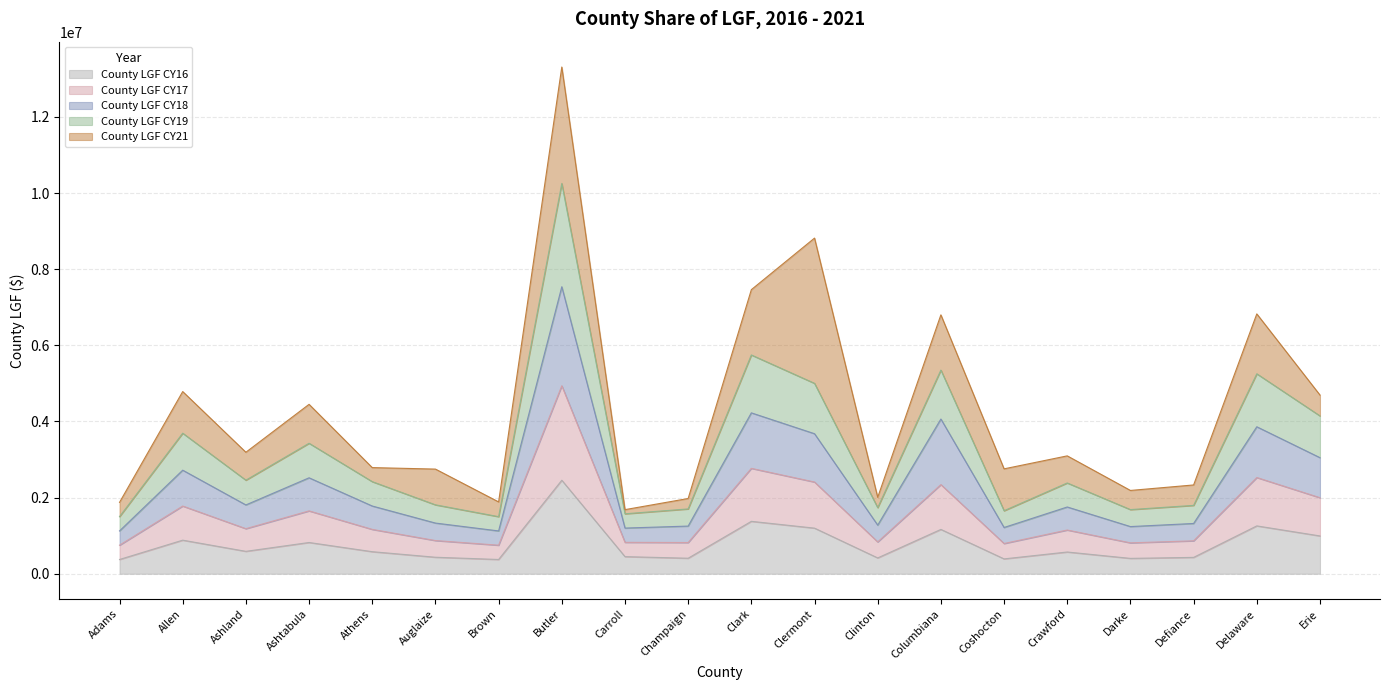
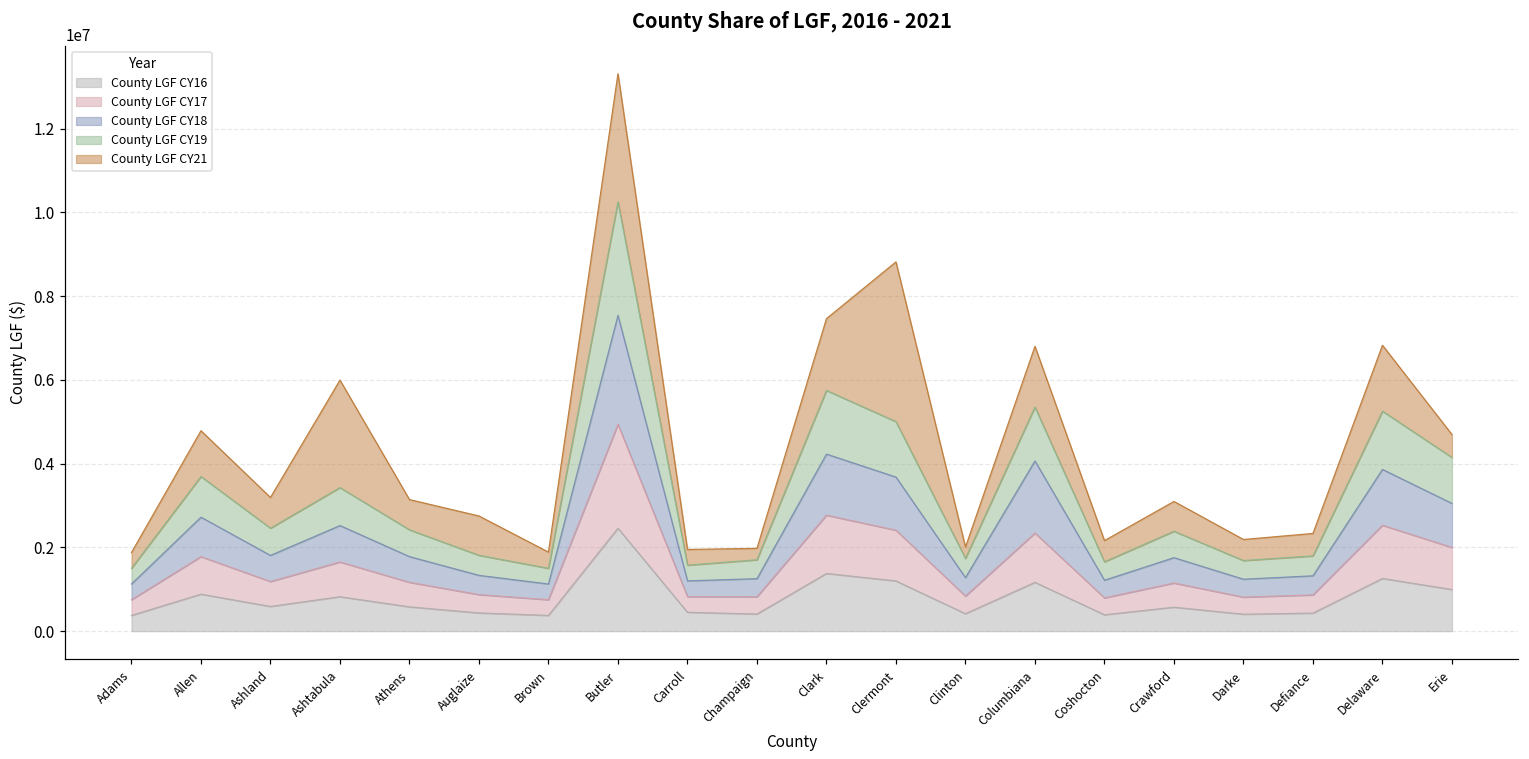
County LGF CY21, Ashtabula: 1000000 -> 2600000
County LGF CY21, Athens: 400000 -> 700000
County LGF CY21, Carroll: 100000 -> 400000
County LGF CY21, Coshocton: 1100000 -> 500000
